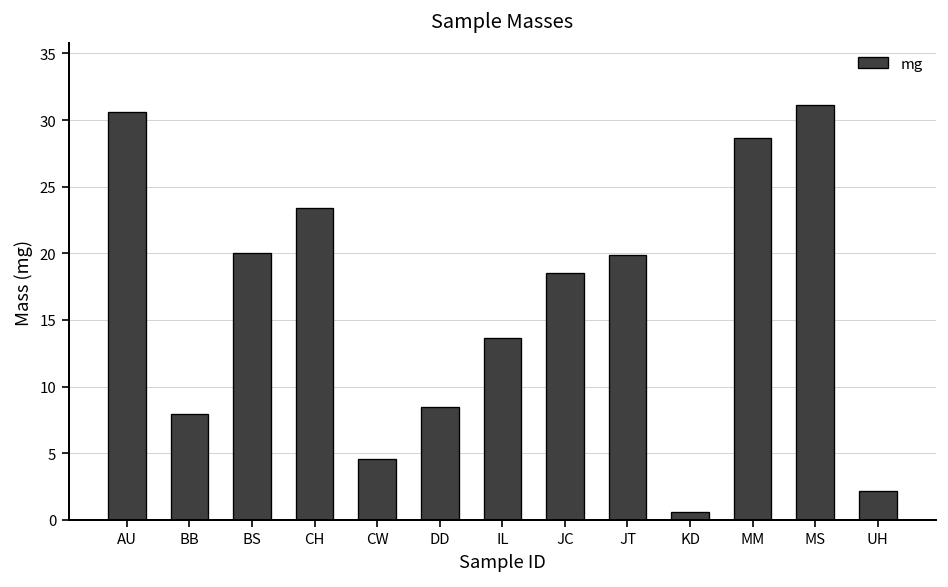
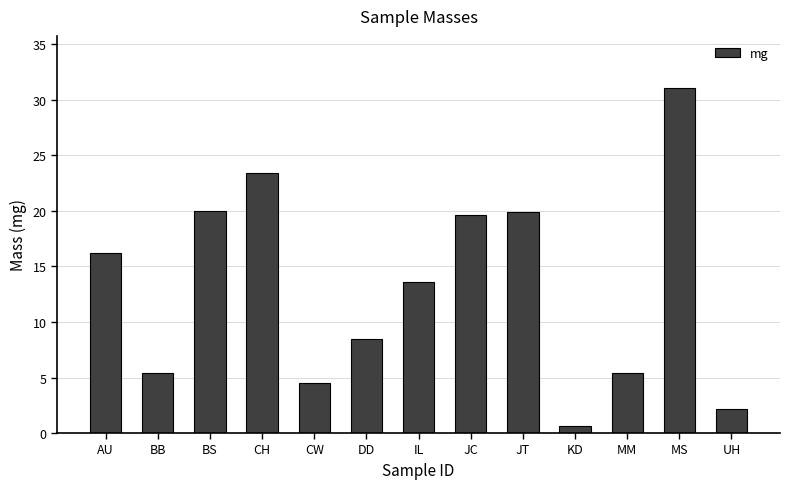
AU: 30.6 -> 16.2
BB: 7.9 -> 5.4
JC: 18.6 -> 19.6
MM: 28.7 -> 5.5
